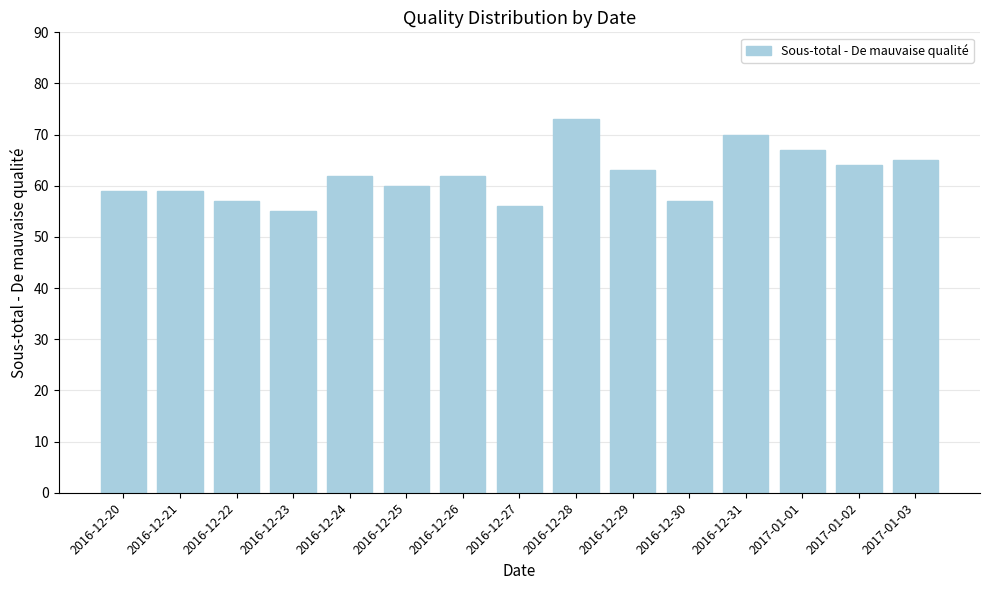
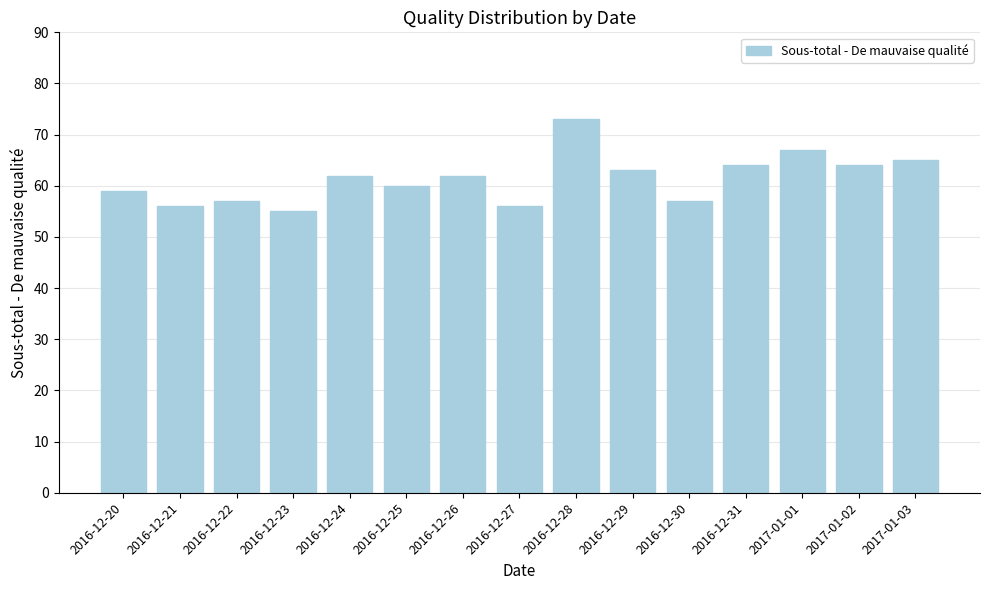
2016-12-21: 59 -> 56
2016-12-31: 70 -> 64
